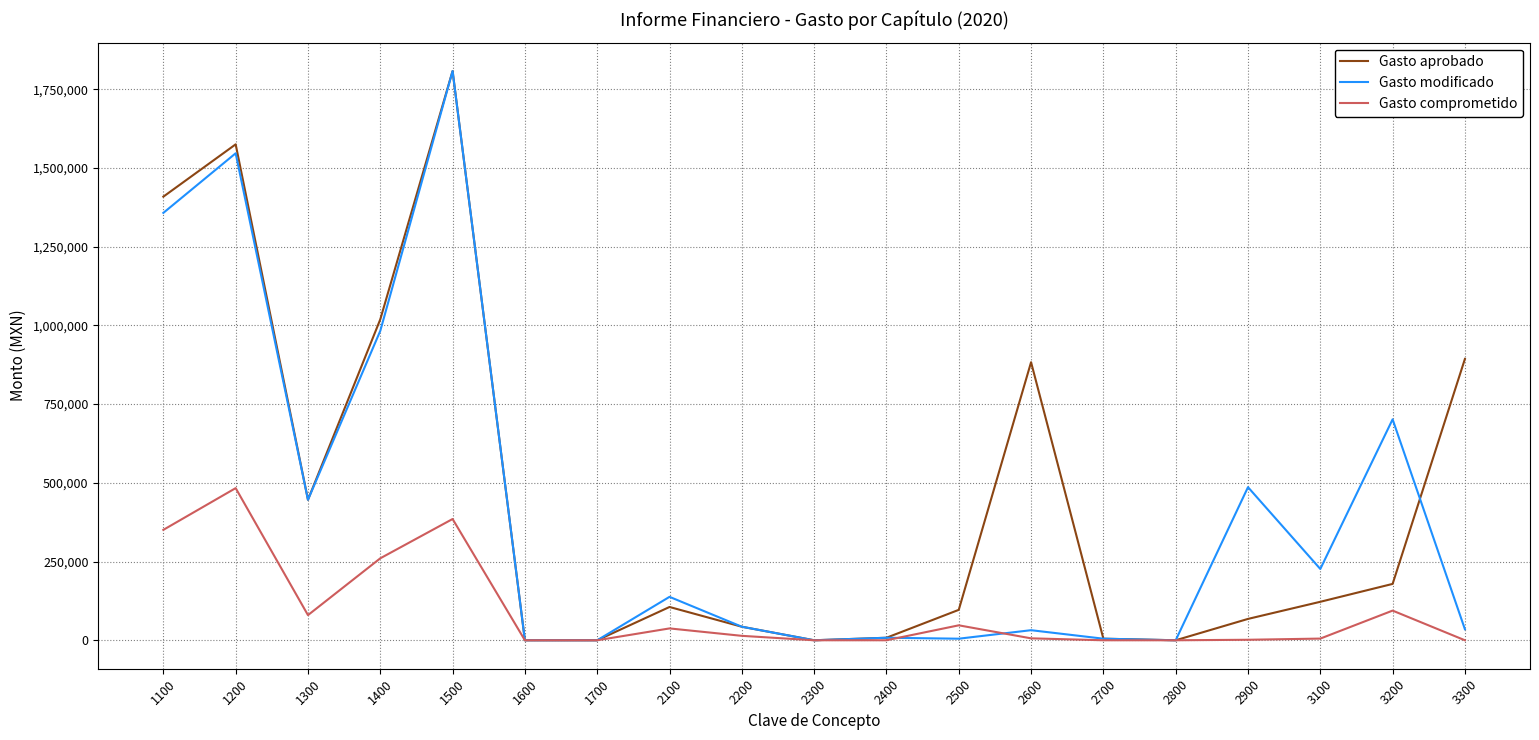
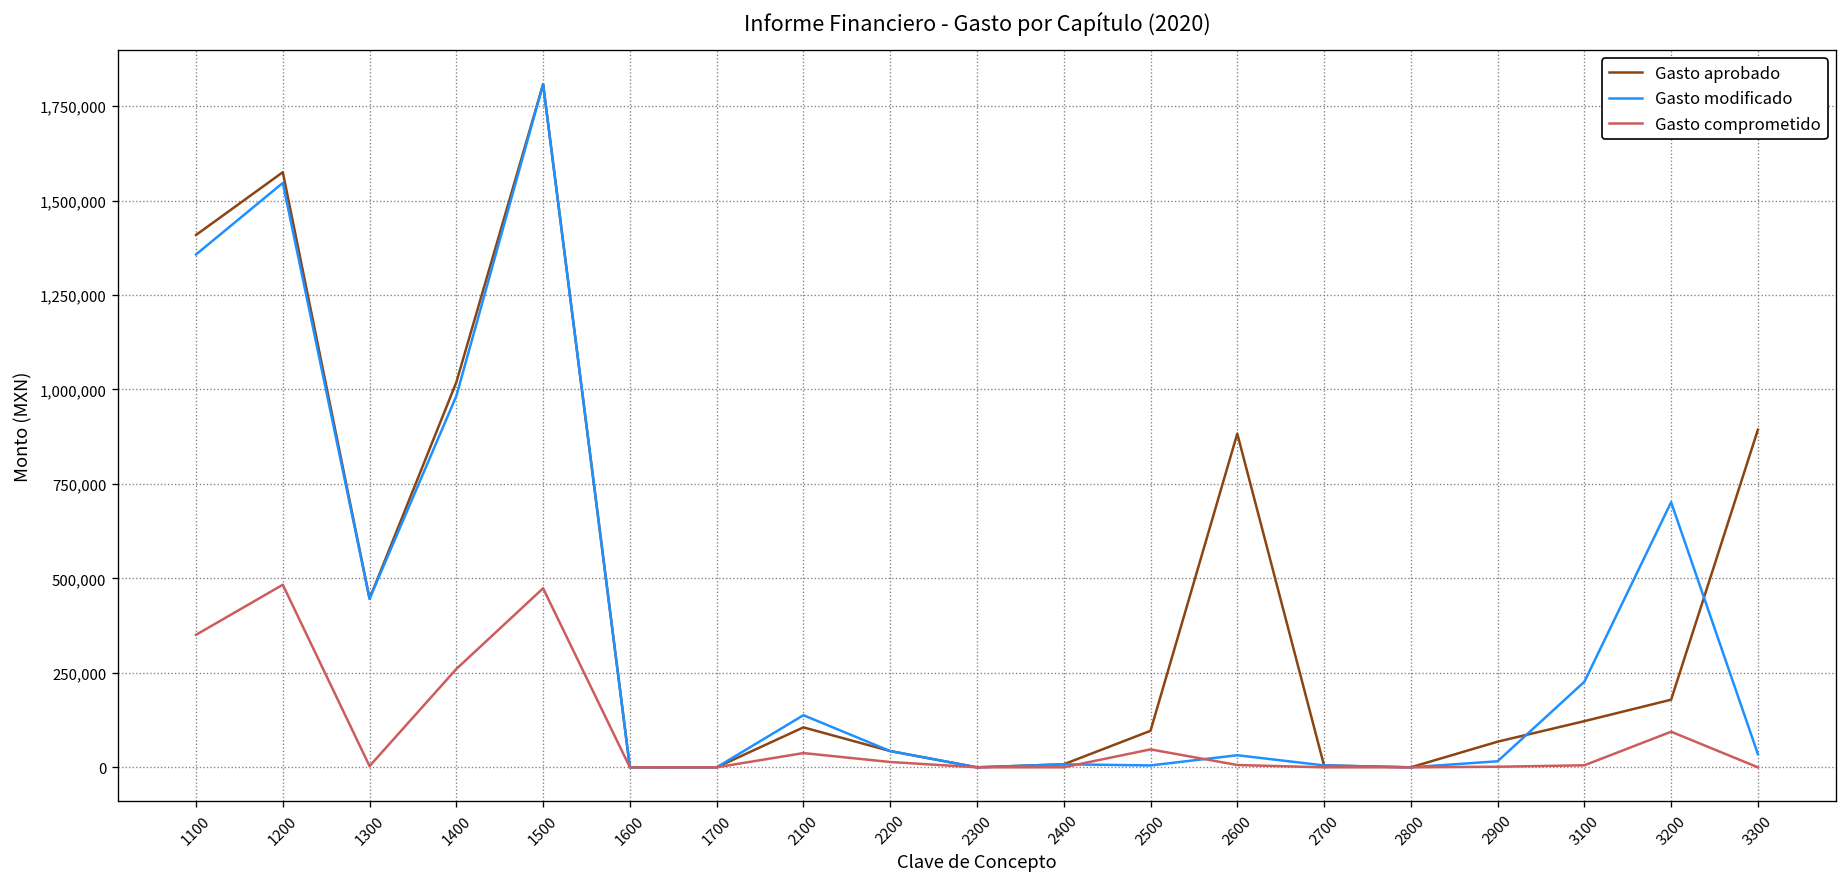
Gasto comprometido, 1300: 80,000 -> 0
Gasto comprometido, 1500: 390,000 -> 470,000
Gasto modificado, 2900: 490,000 -> 20,000
